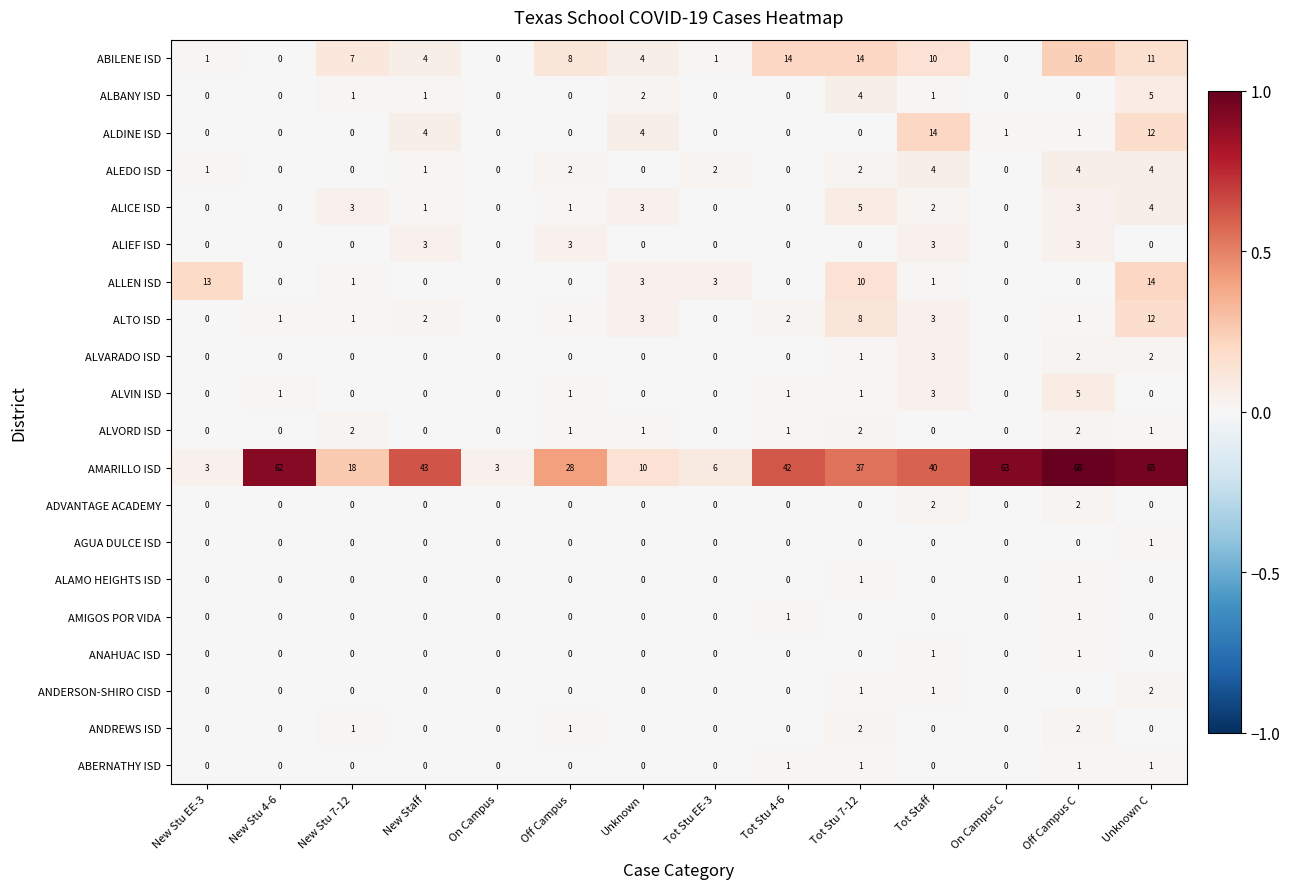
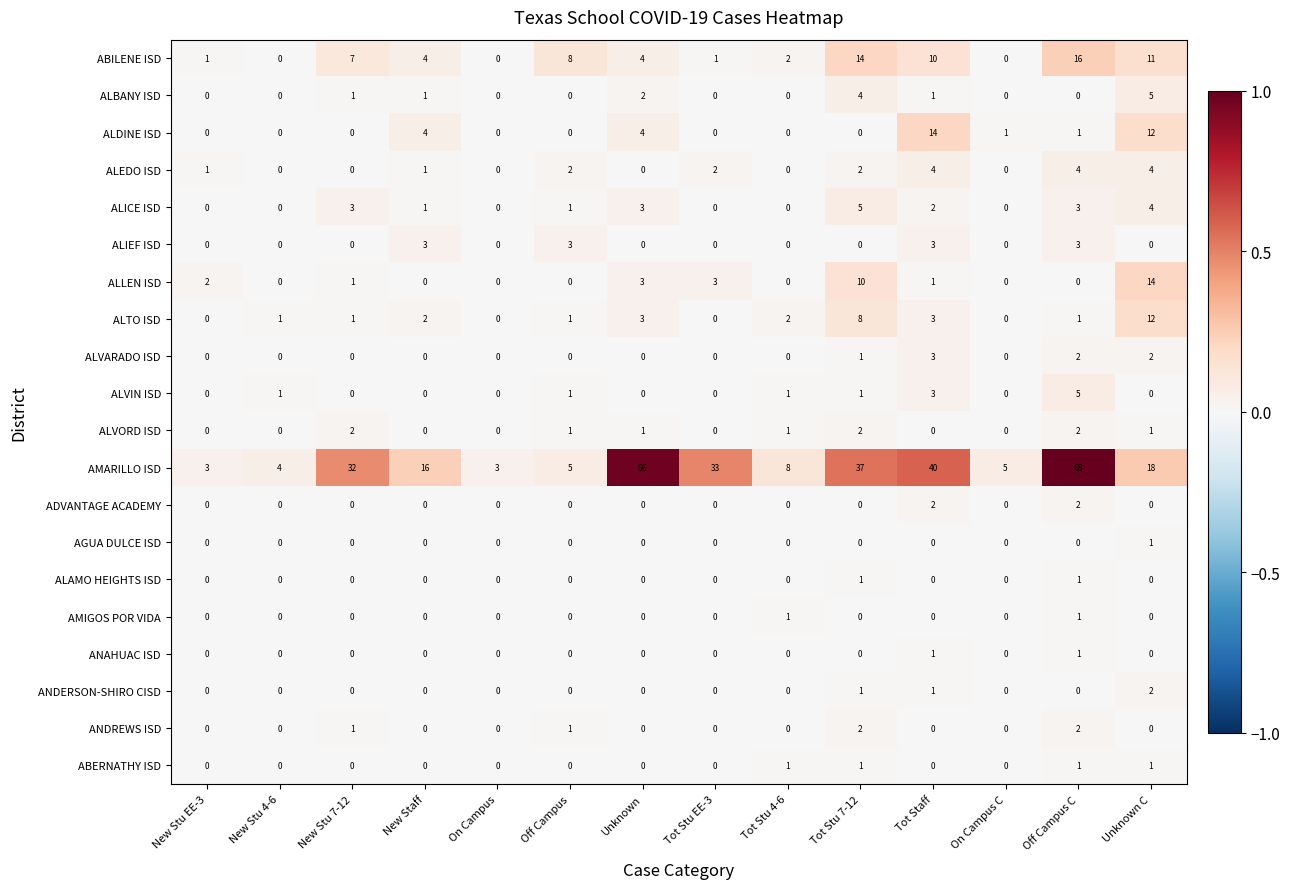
ABILENE ISD, Tot Stu 4-6: 14 -> 2
ALLEN ISD, New Stu EE-3: 13 -> 2
AMARILLO ISD, New Stu 4-6: 62 -> 4
AMARILLO ISD, New Stu 7-12: 18 -> 32
AMARILLO ISD, New Staff: 43 -> 16
AMARILLO ISD, Off Campus: 28 -> 5
AMARILLO ISD, Unknown: 10 -> 66
AMARILLO ISD, Tot Stu EE-3: 6 -> 33
AMARILLO ISD, Tot Stu 4-6: 42 -> 8
AMARILLO ISD, On Campus C: 63 -> 5
AMARILLO ISD, Unknown C: 65 -> 18
